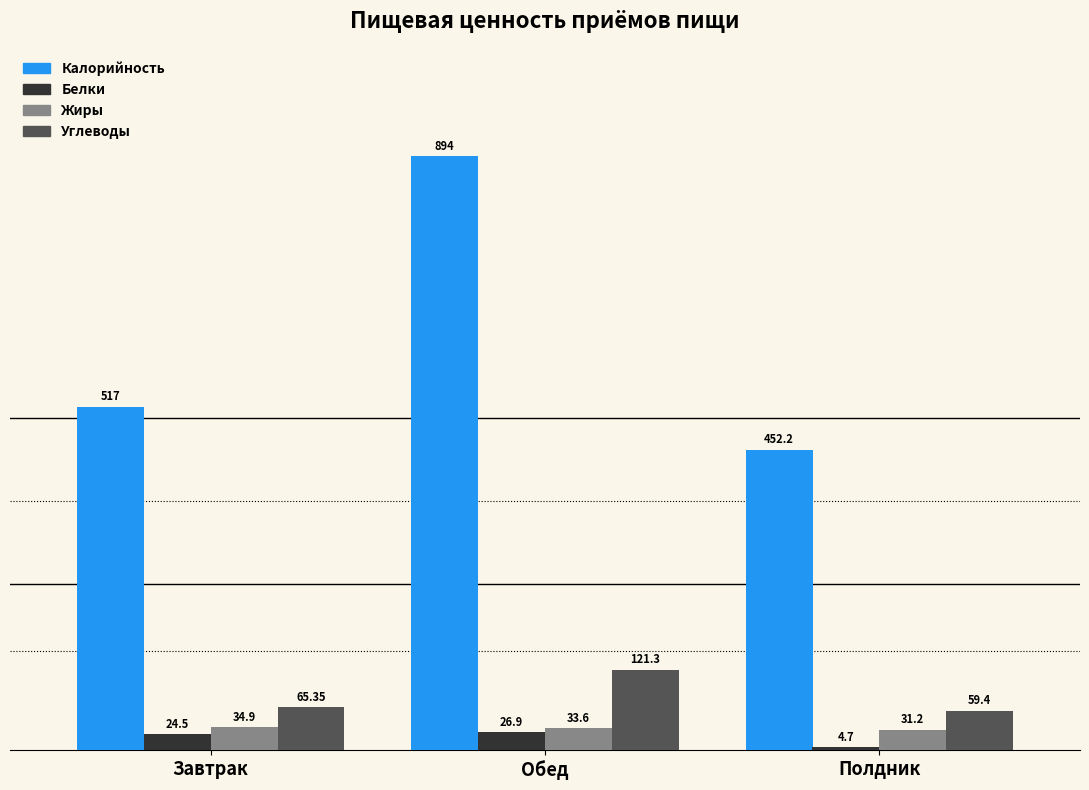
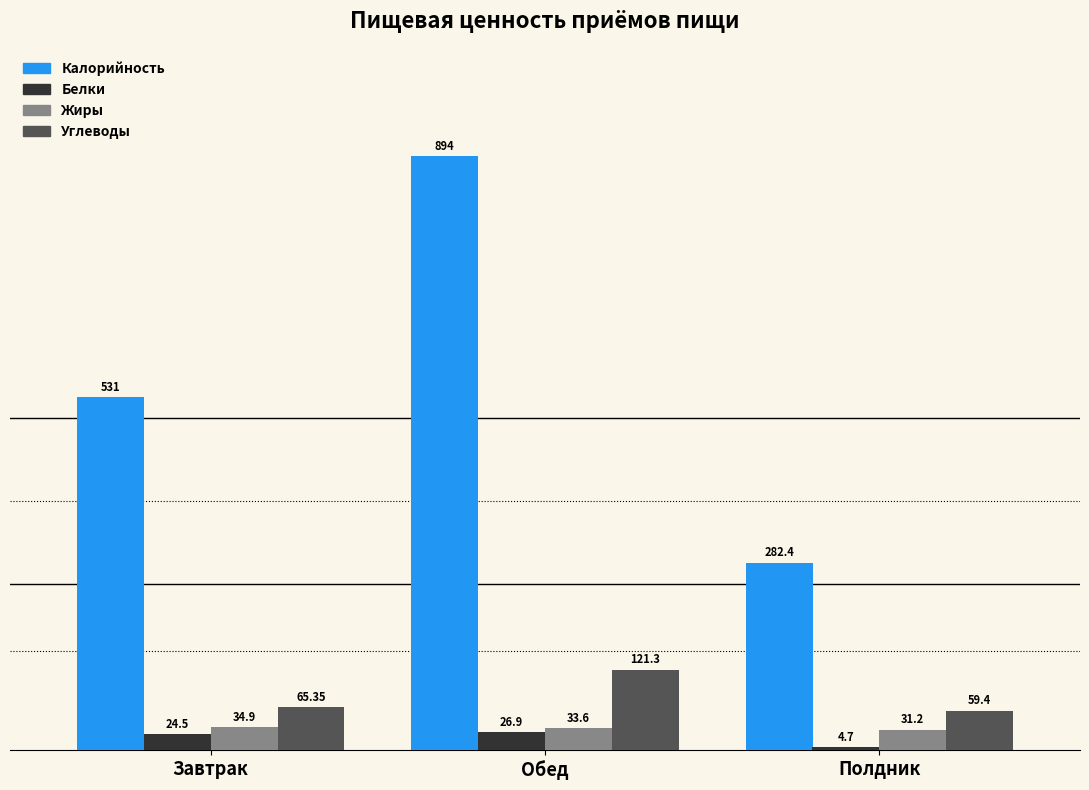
Калорийность, Завтрак: 517 -> 531
Калорийность, Полдник: 452.2 -> 282.4
